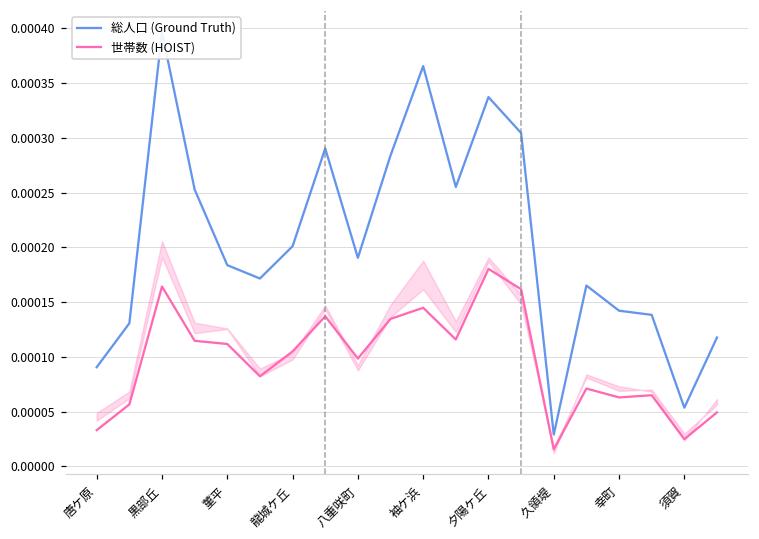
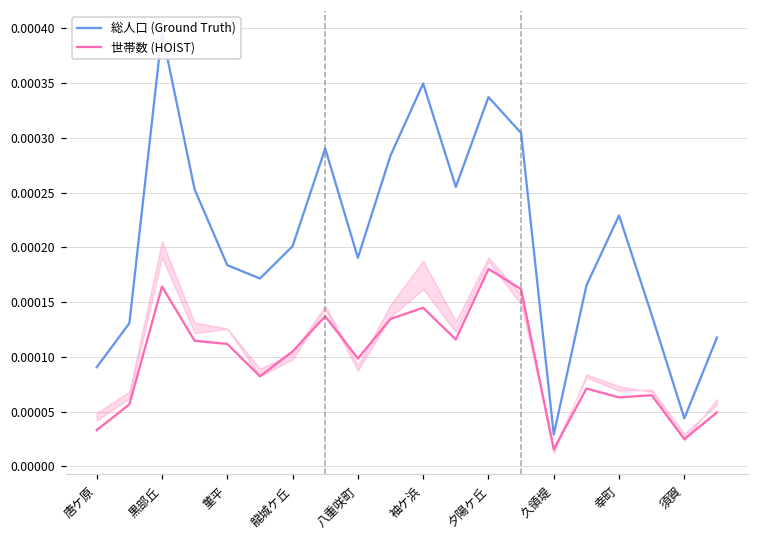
総人口 (Ground Truth), 袖ケ浜: 0.00037 -> 0.00035
総人口 (Ground Truth), 幸町: 0.00014 -> 0.00023
総人口 (Ground Truth), 須賀: 0.00005 -> 0.00004
